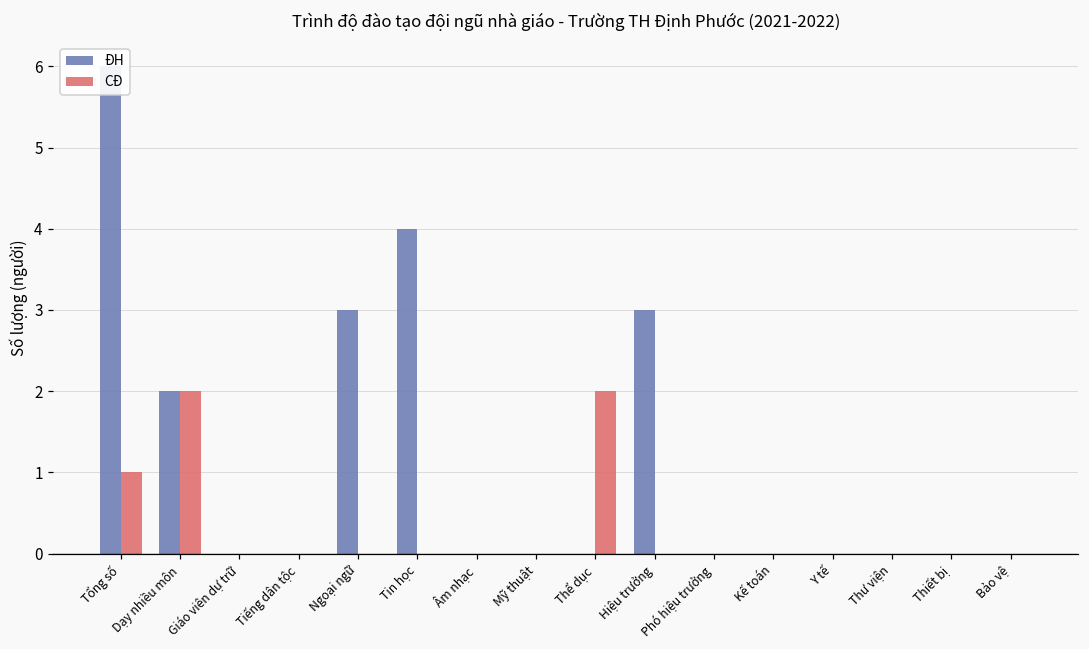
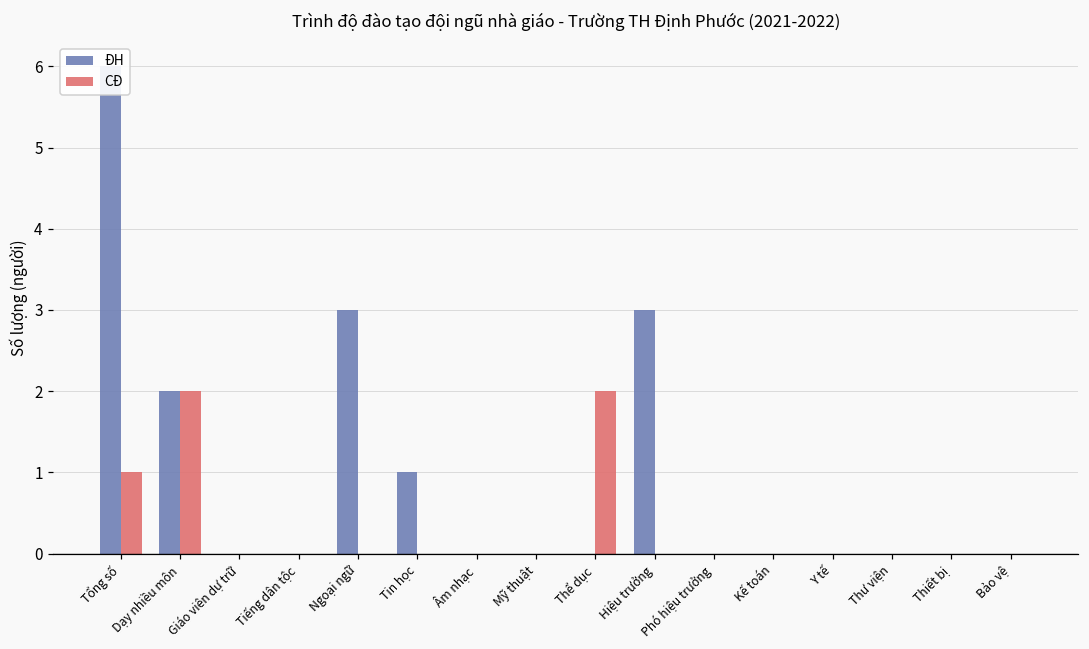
ĐH, Tin học: 4 -> 1
